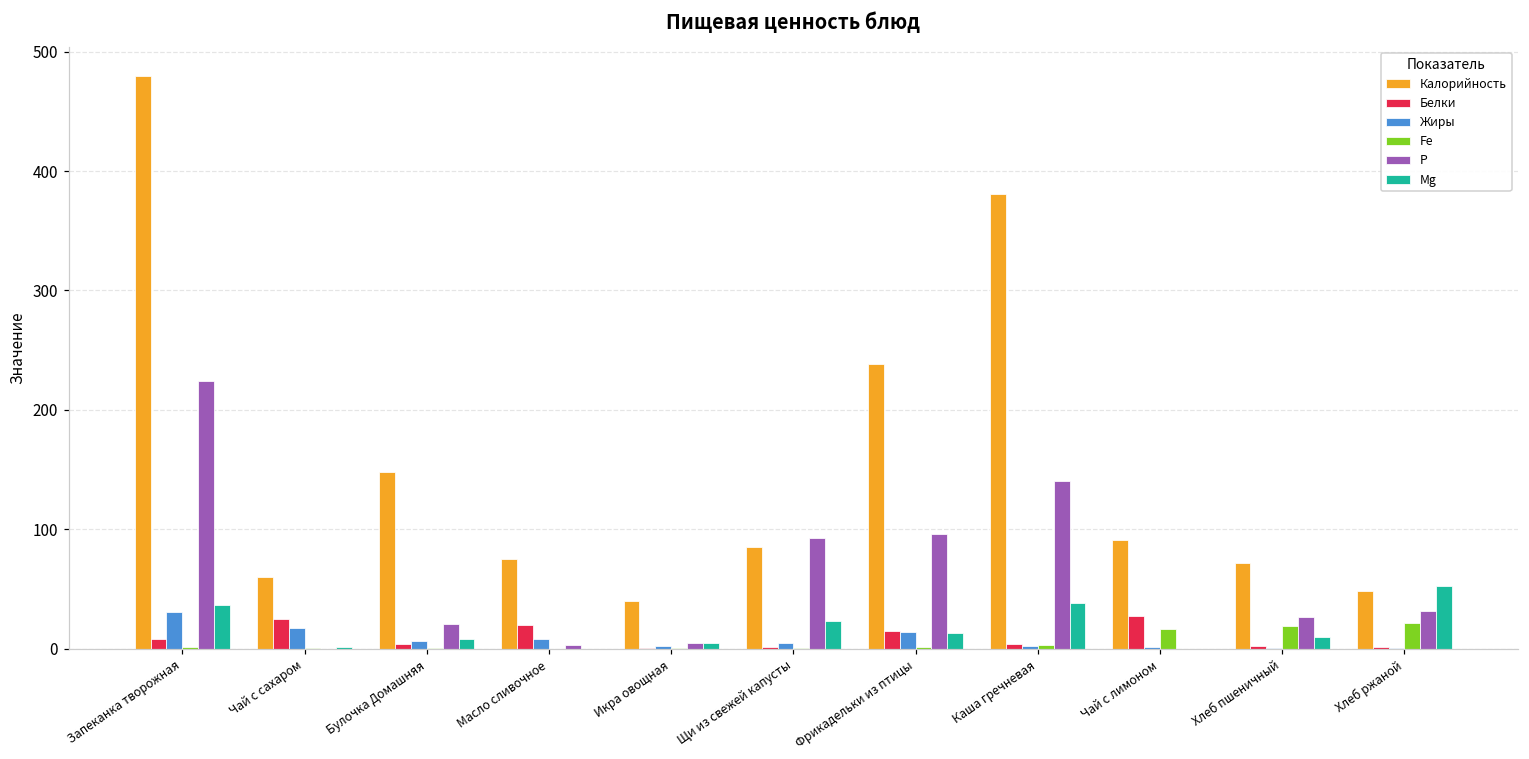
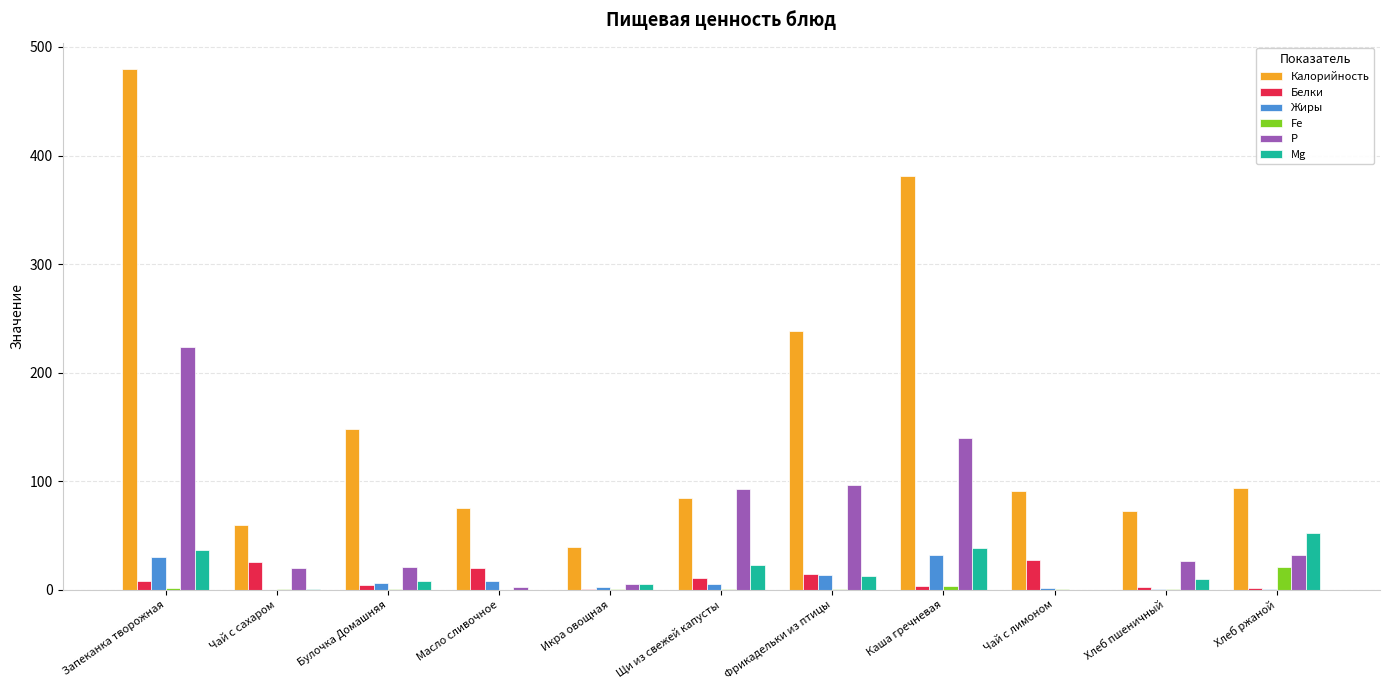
Жиры, Чай с сахаром: 17 -> 0
P, Чай с сахаром: 0 -> 20
Белки, Щи из свежей капусты: 2 -> 11
Жиры, Каша гречневая: 2 -> 32
Fe, Чай с лимоном: 17 -> 1
Fe, Хлеб пшеничный: 19 -> 1
Калорийность, Хлеб ржаной: 48 -> 94
